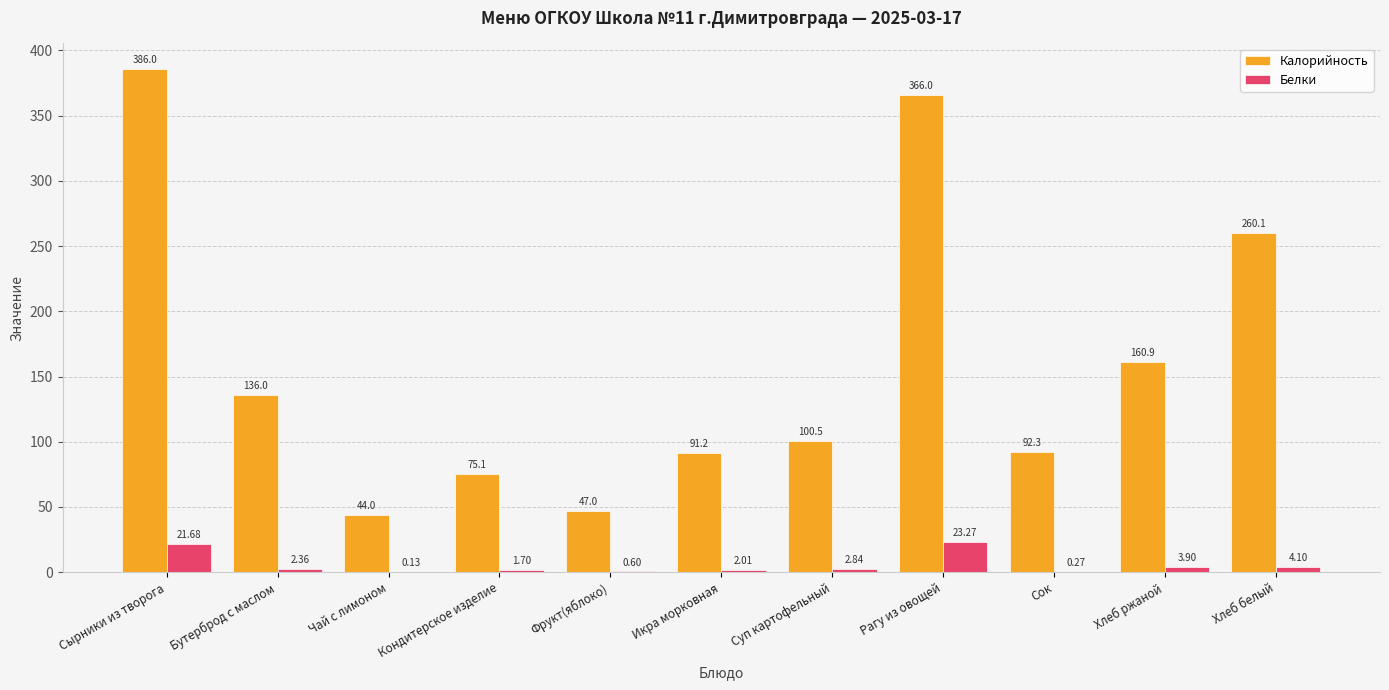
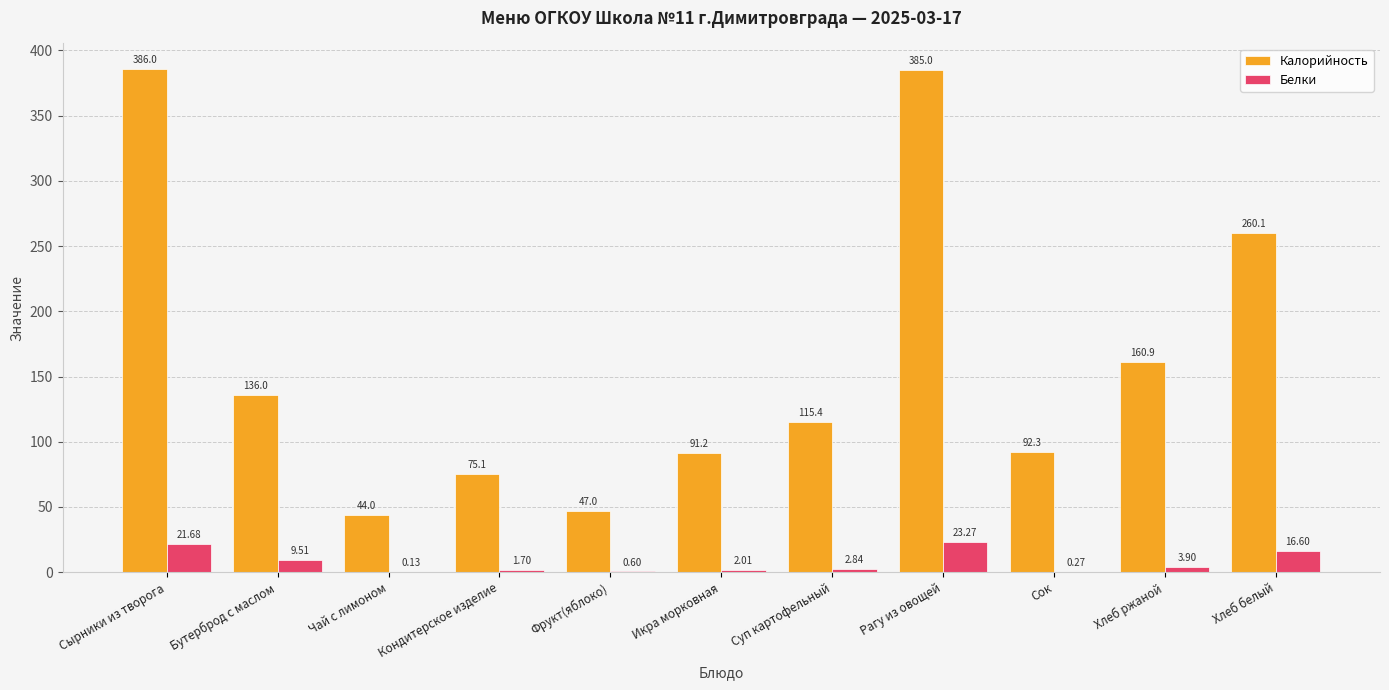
Белки, Бутерброд с маслом: 2.36 -> 9.51
Калорийность, Суп картофельный: 100.5 -> 115.4
Калорийность, Рагу из овощей: 366.0 -> 385.0
Белки, Хлеб белый: 4.10 -> 16.60
